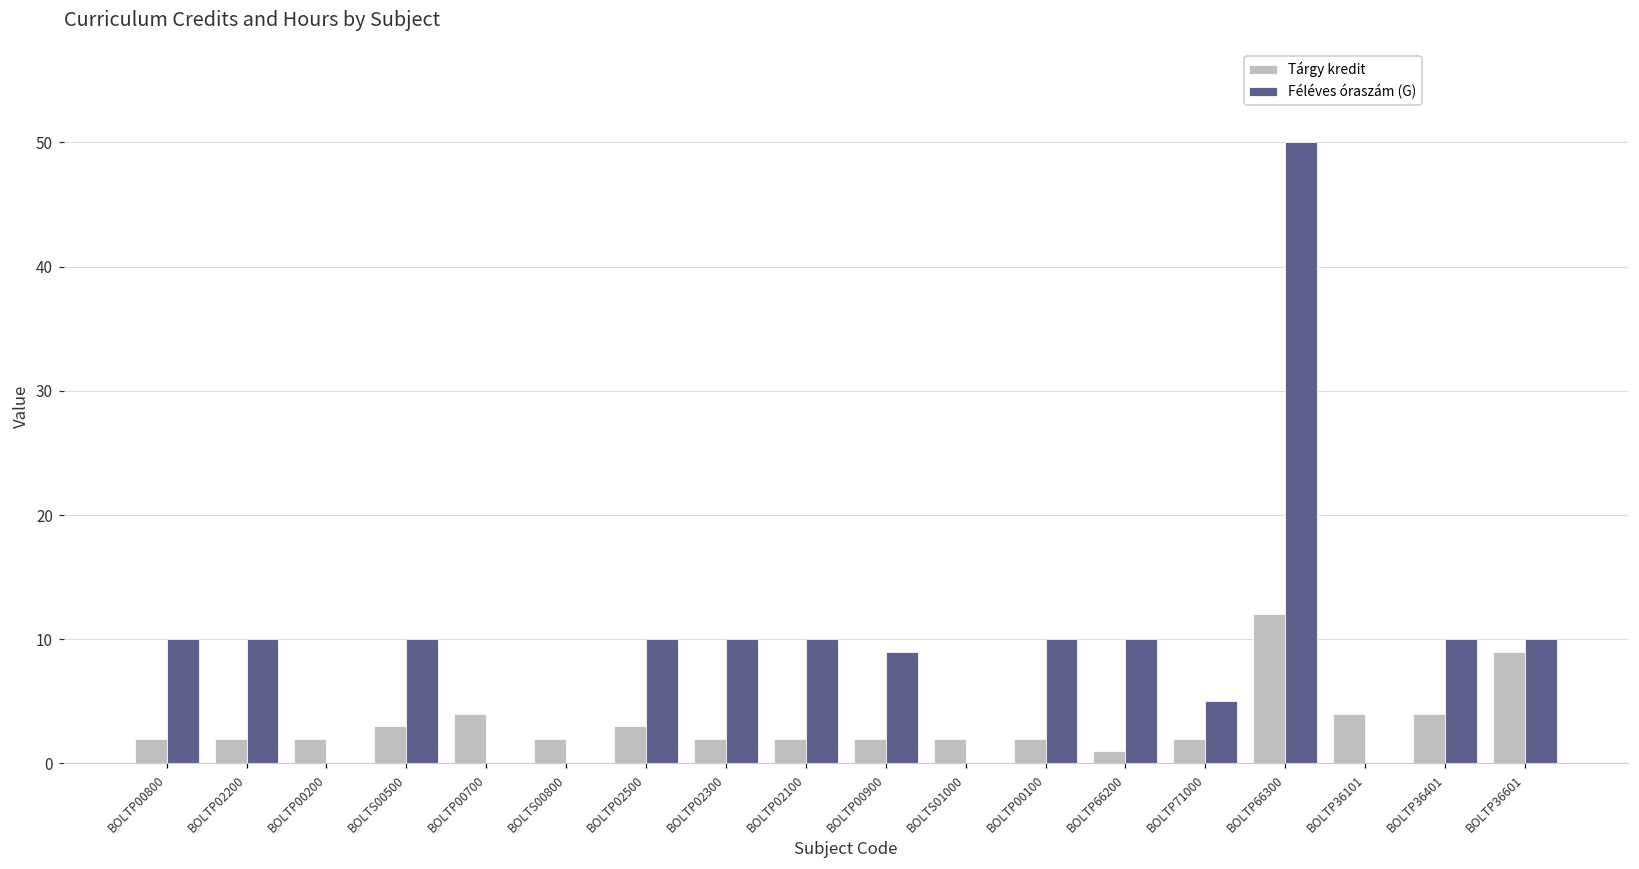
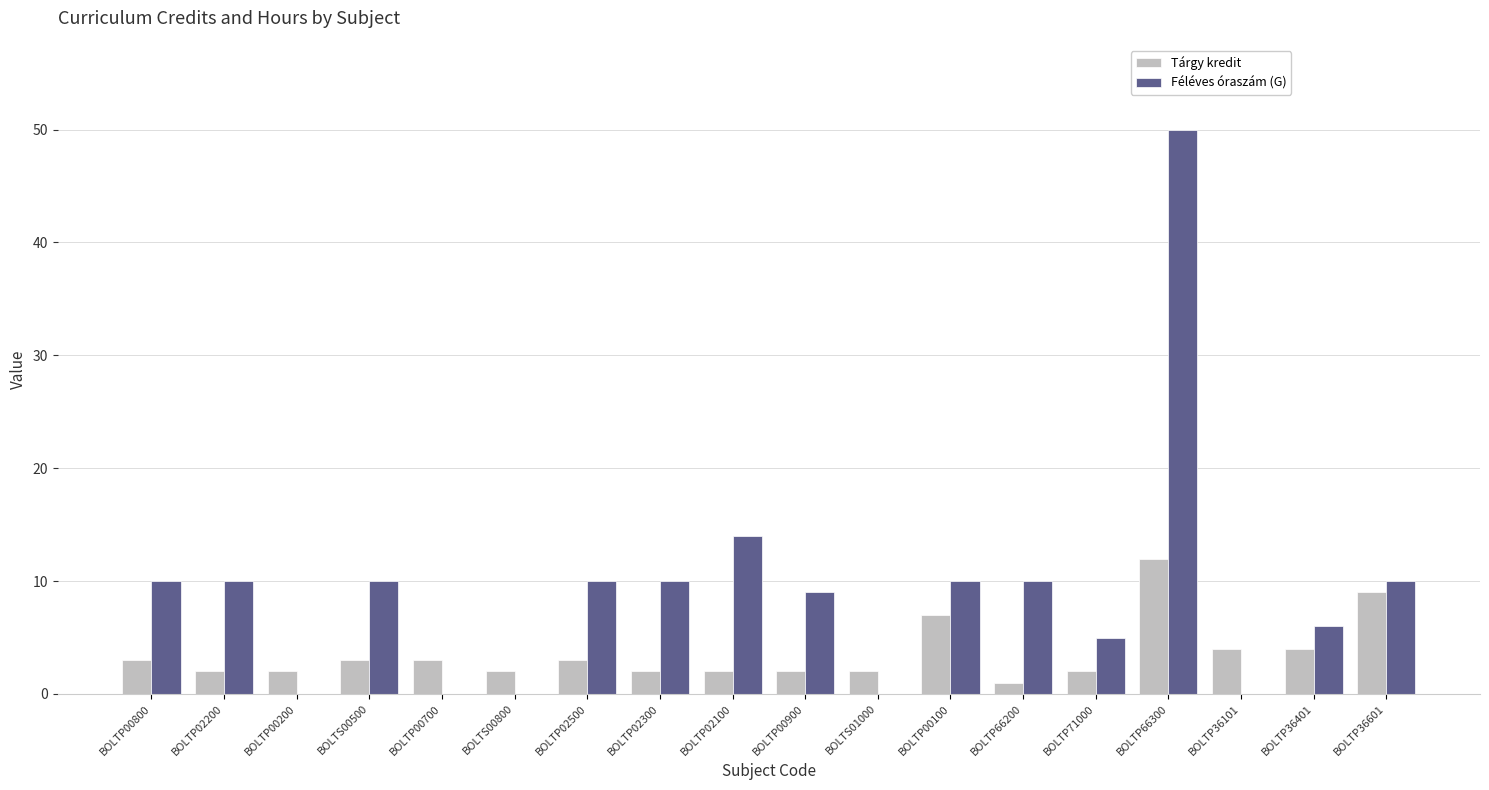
Tárgy kredit, BOLTP00800: 2 -> 3
Tárgy kredit, BOLTP00700: 4 -> 3
Féléves óraszám (G), BOLTP02100: 10 -> 14
Tárgy kredit, BOLTP00100: 2 -> 7
Féléves óraszám (G), BOLTP36401: 10 -> 6
